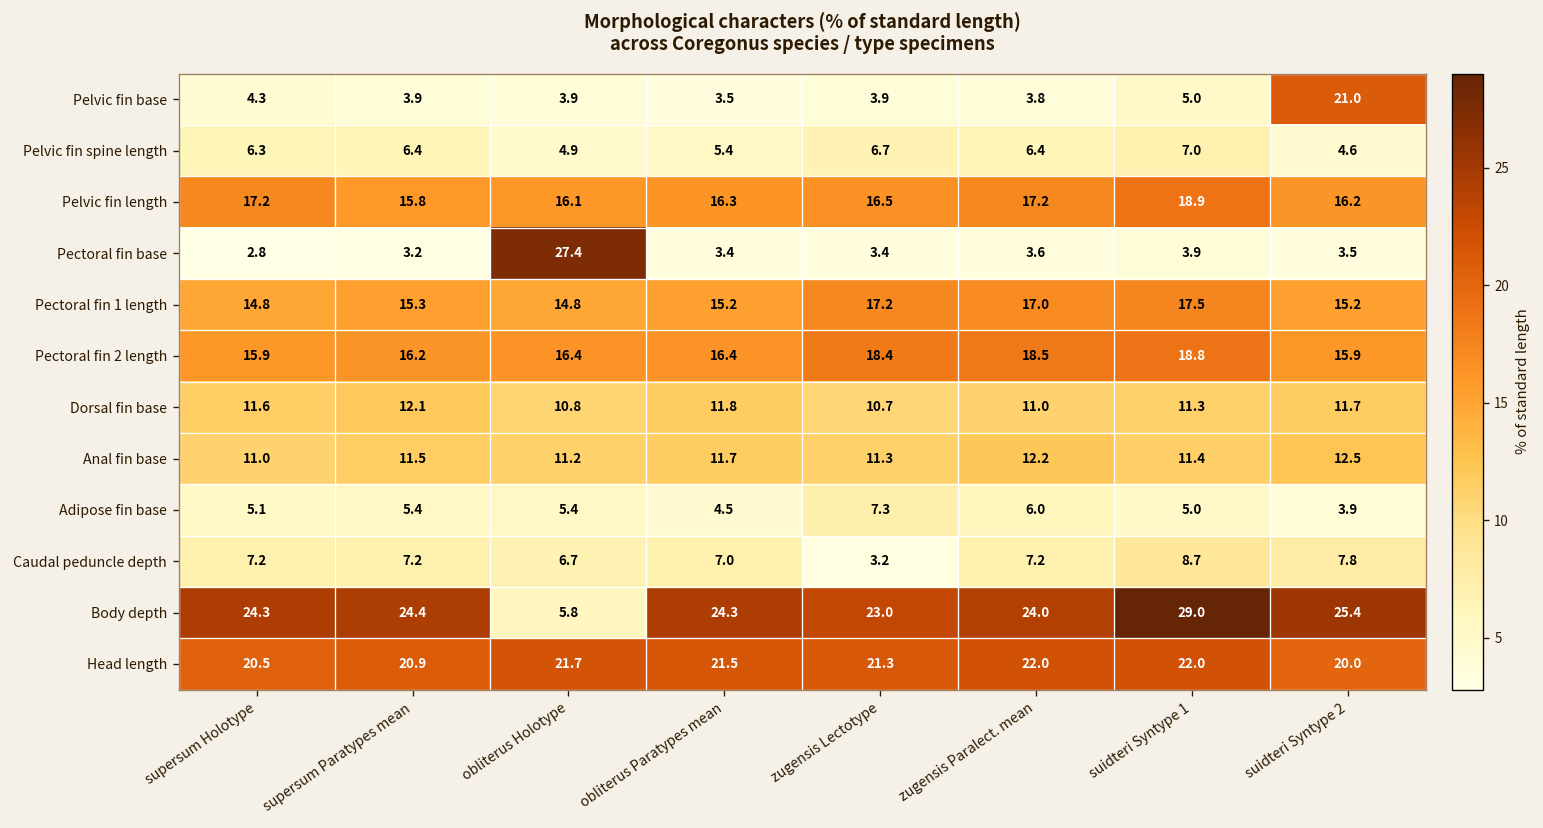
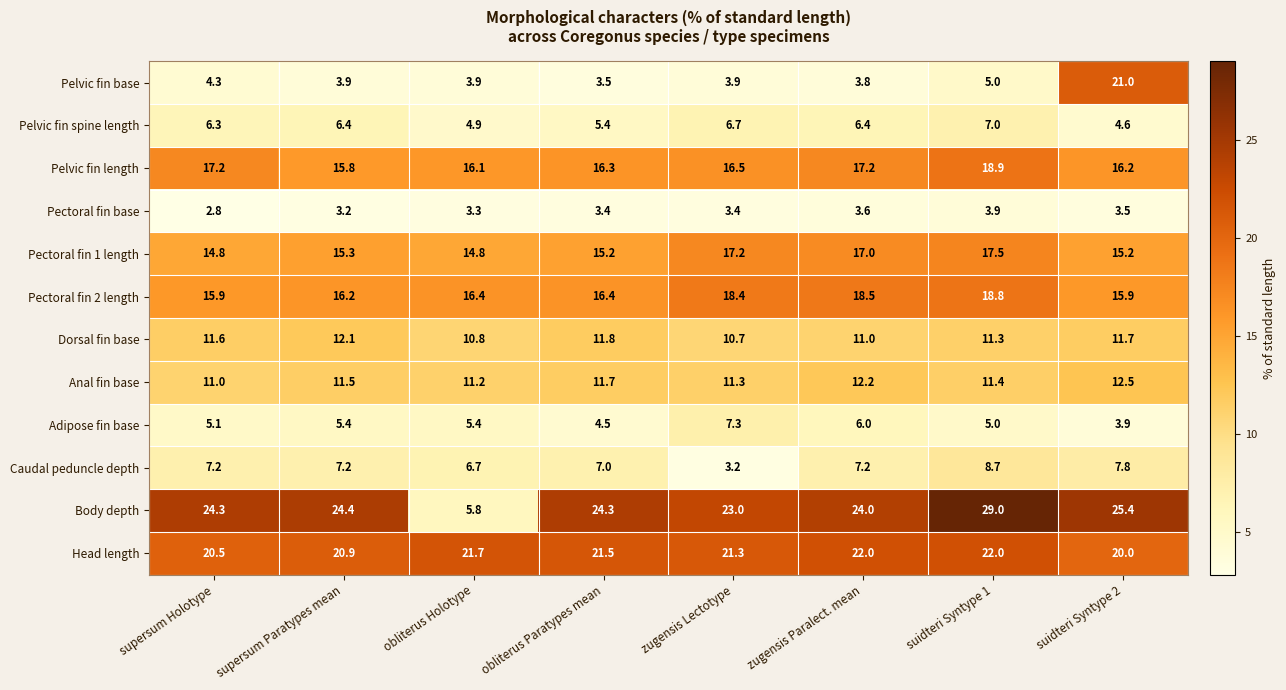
Pectoral fin base, obliterus Holotype: 27.4 -> 3.3
